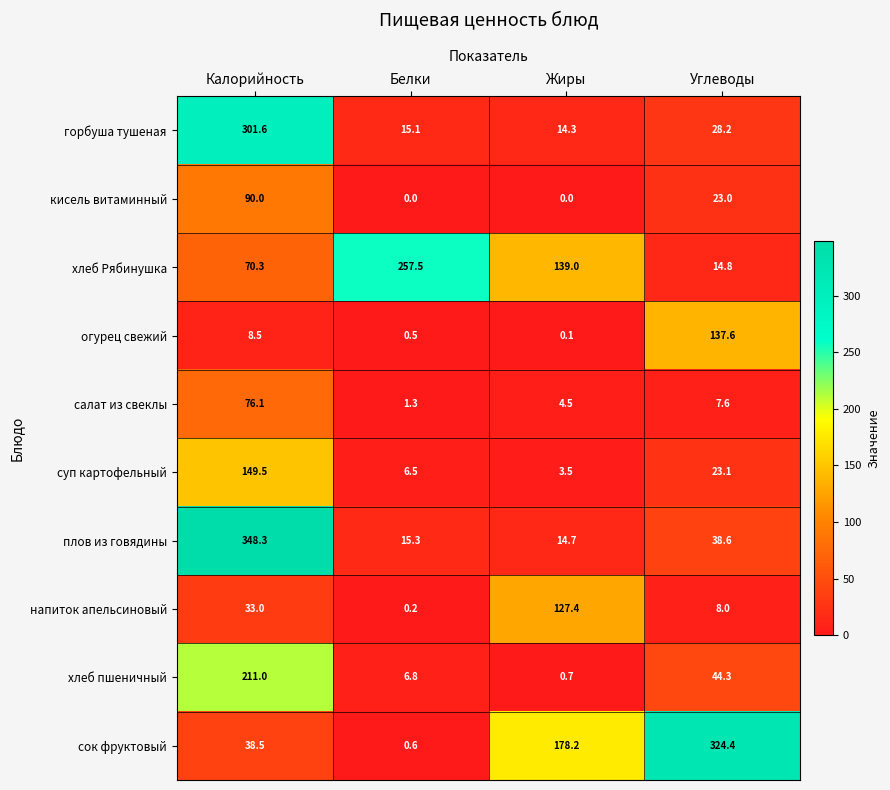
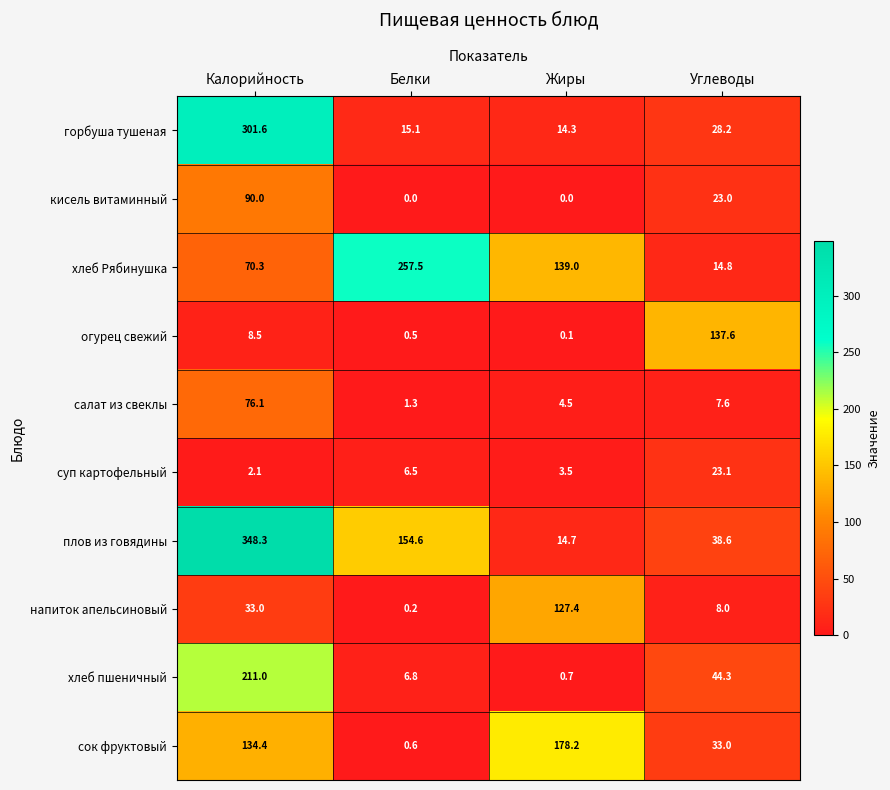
суп картофельный, Калорийность: 149.5 -> 2.1
плов из говядины, Белки: 15.3 -> 154.6
сок фруктовый, Калорийность: 38.5 -> 134.4
сок фруктовый, Углеводы: 324.4 -> 33.0
